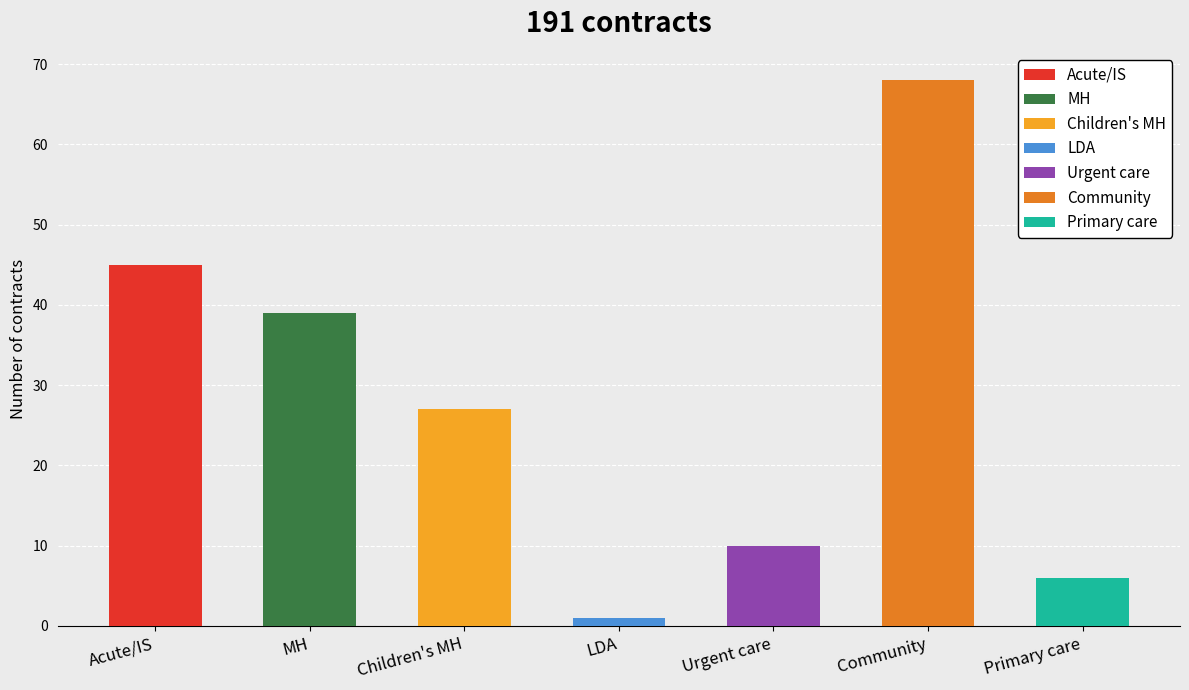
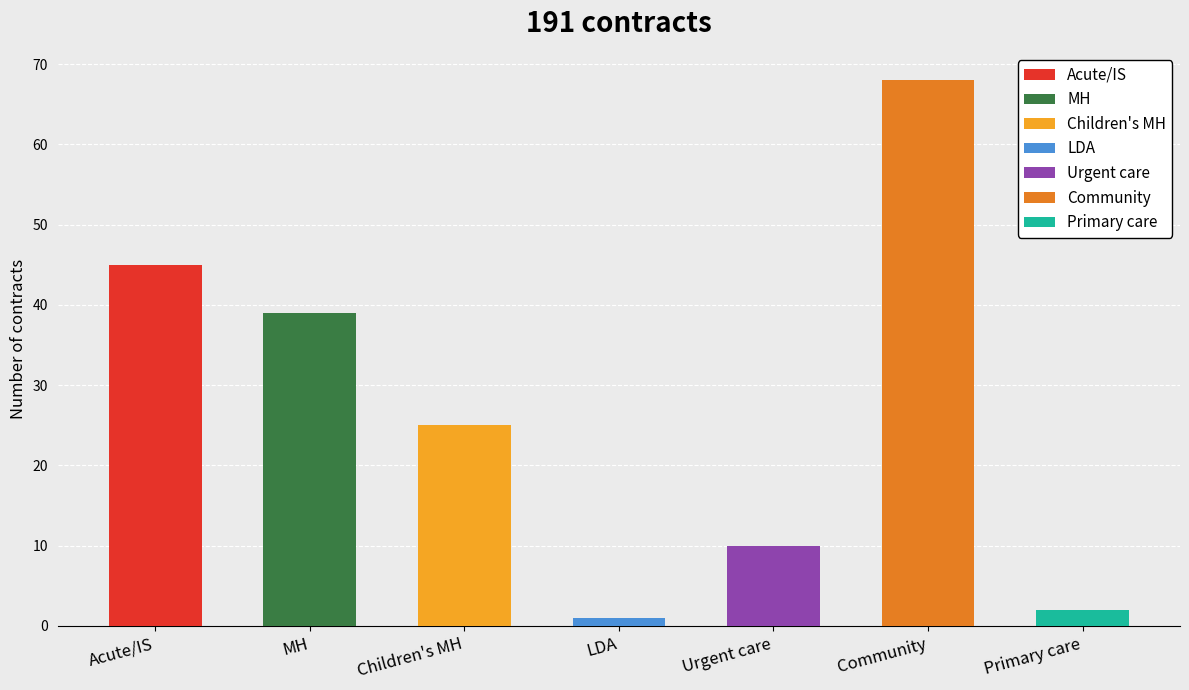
Children's MH: 27 -> 25
Primary care: 6 -> 2
